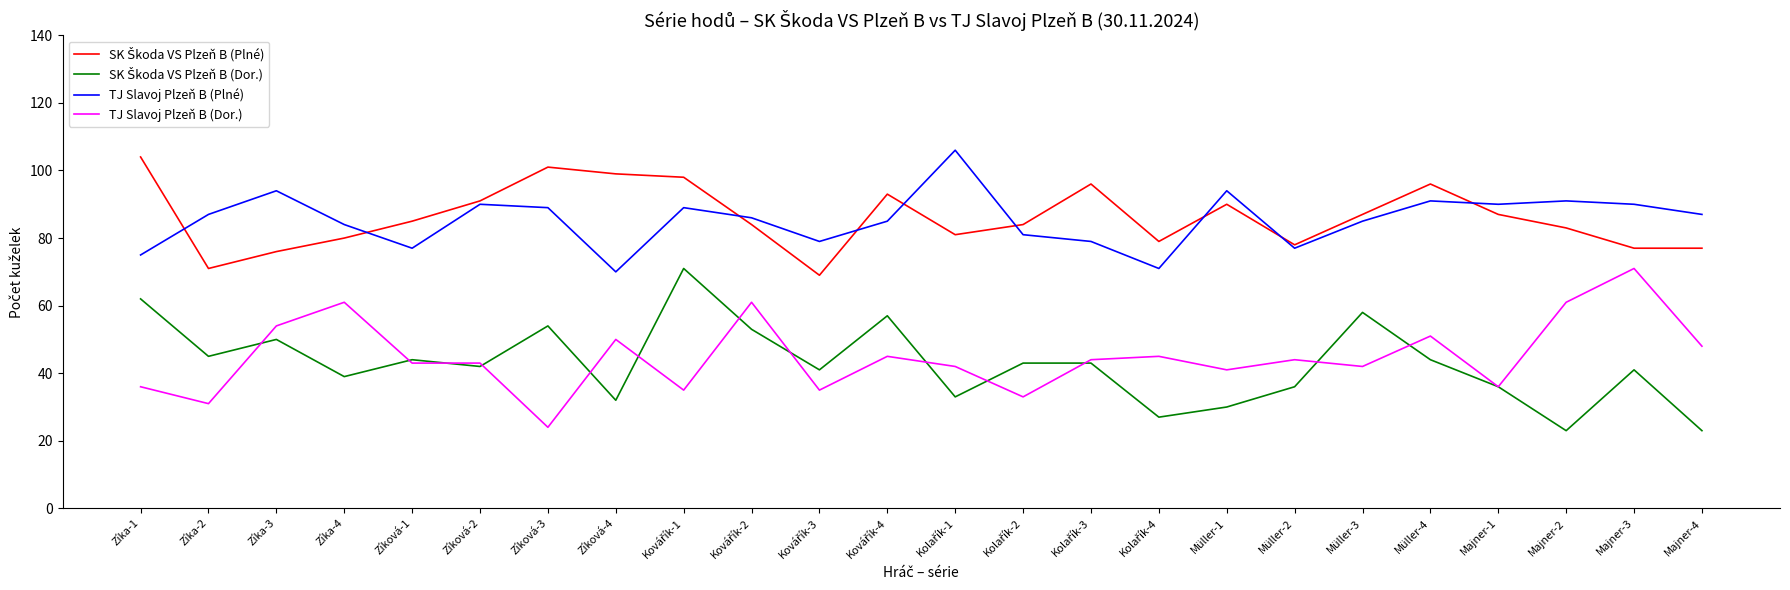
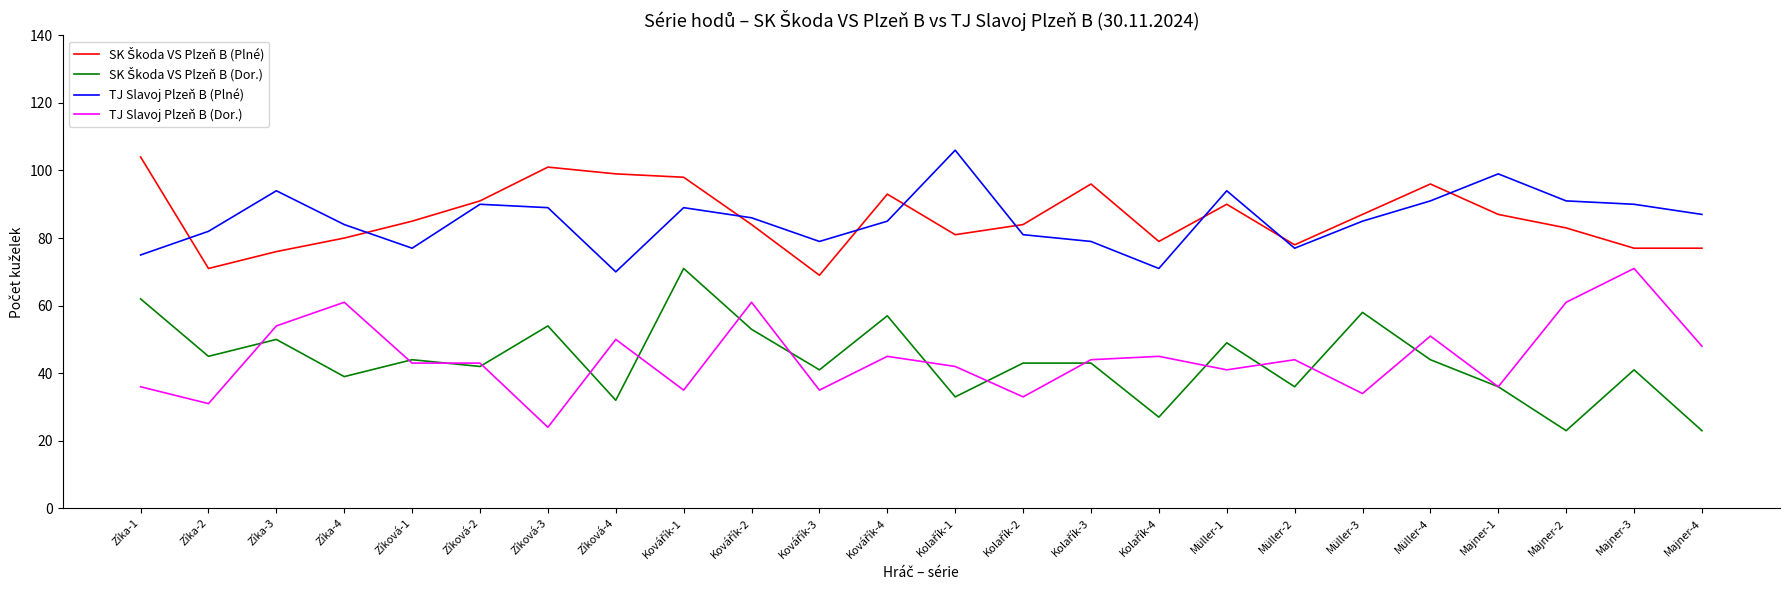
TJ Slavoj Plzeň B (Plné), Zíka-2: 87 -> 82
SK Škoda VS Plzeň B (Dor.), Müller-1: 30 -> 49
TJ Slavoj Plzeň B (Dor.), Müller-3: 42 -> 34
TJ Slavoj Plzeň B (Plné), Majner-1: 90 -> 99
